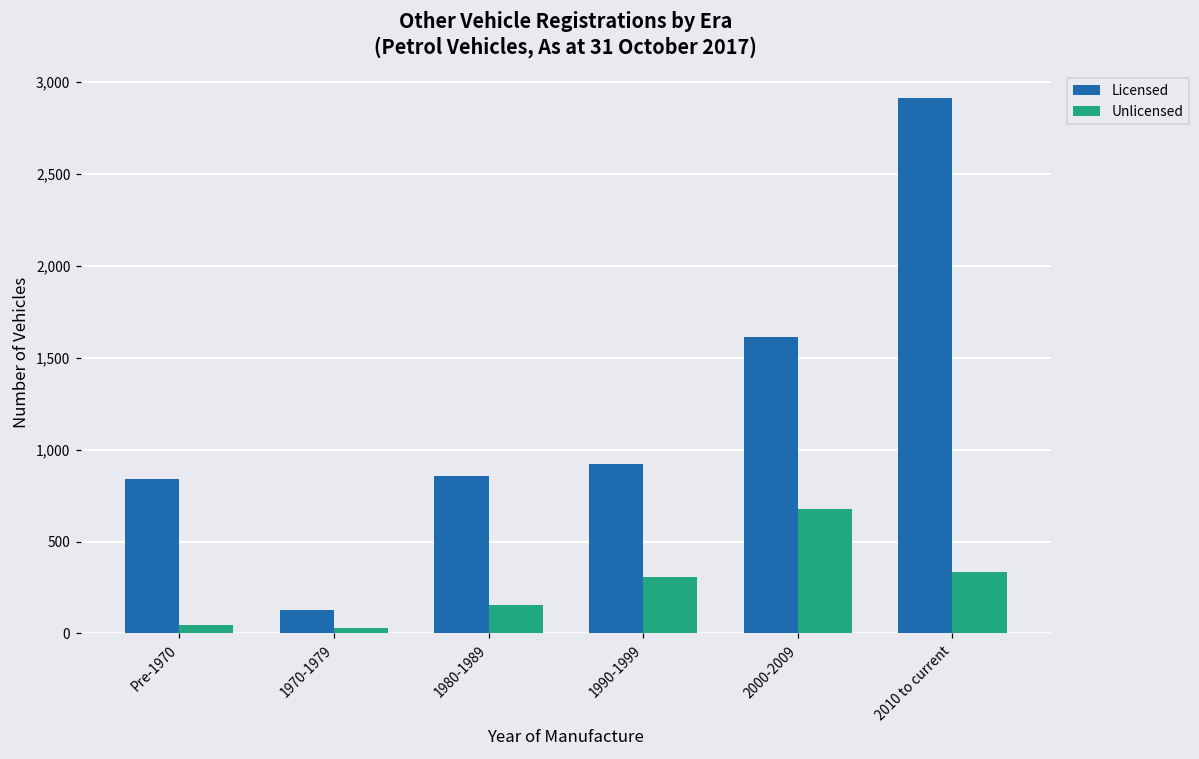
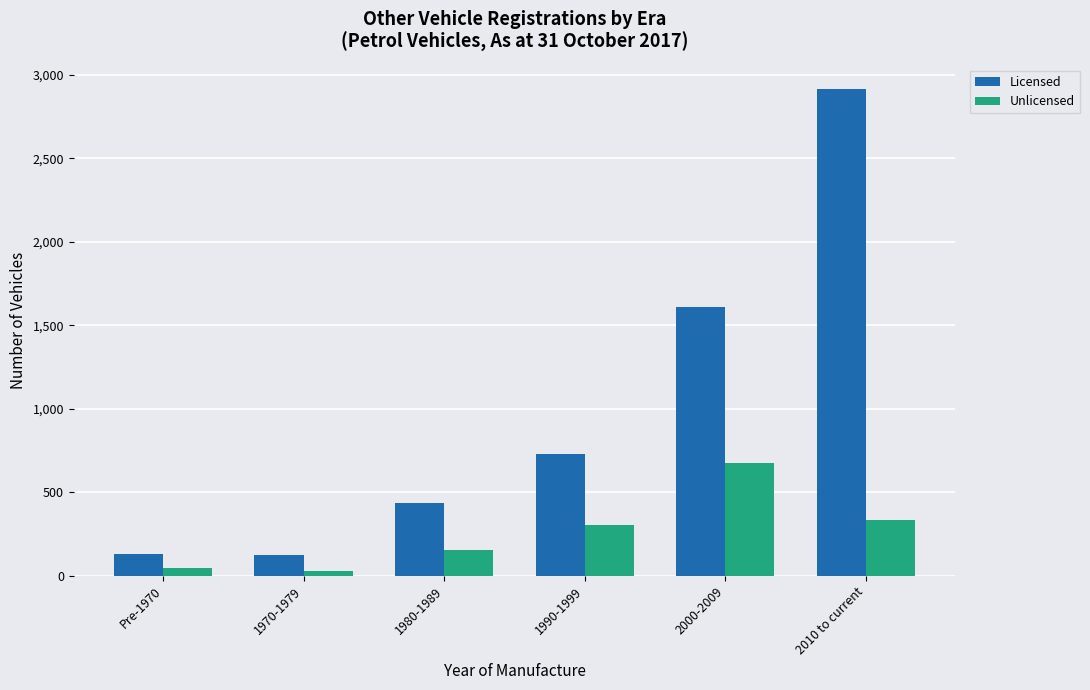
Licensed, Pre-1970: 840 -> 130
Licensed, 1980-1989: 860 -> 430
Licensed, 1990-1999: 920 -> 730
